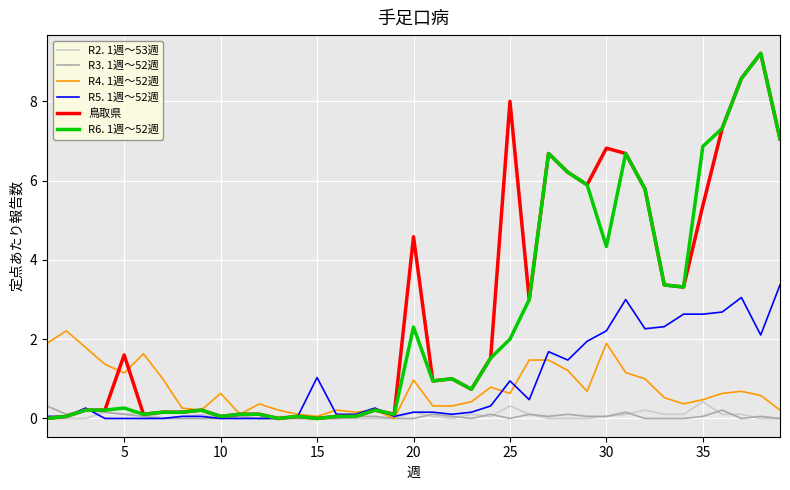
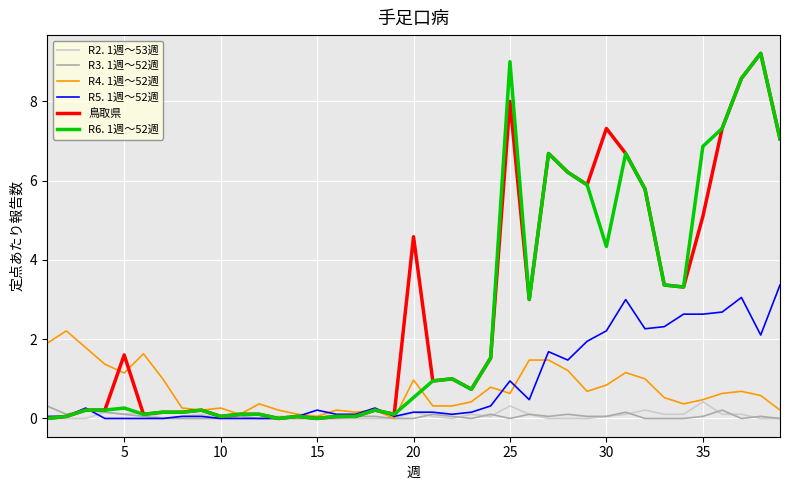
R4. 1週～52週, 10: 0.6 -> 0.3
R5. 1週～52週, 15: 1.0 -> 0.2
R6. 1週～52週, 20: 2.3 -> 0.5
R6. 1週～52週, 25: 2 -> 9
R4. 1週～52週, 30: 1.9 -> 0.8
鳥取県, 30: 6.8 -> 7.3
鳥取県, 35: 5.4 -> 5.1
